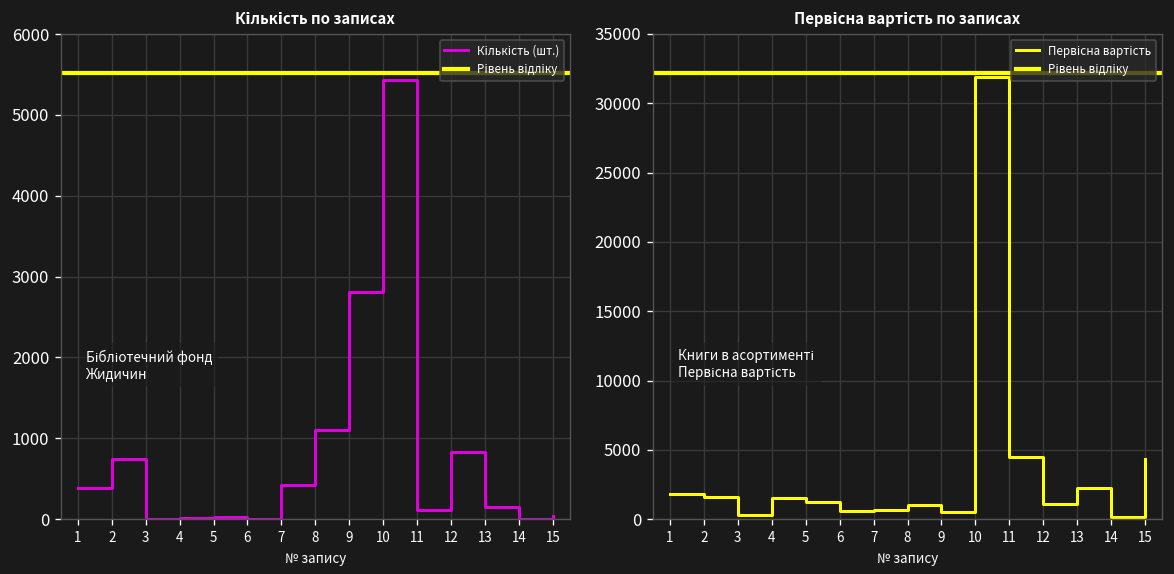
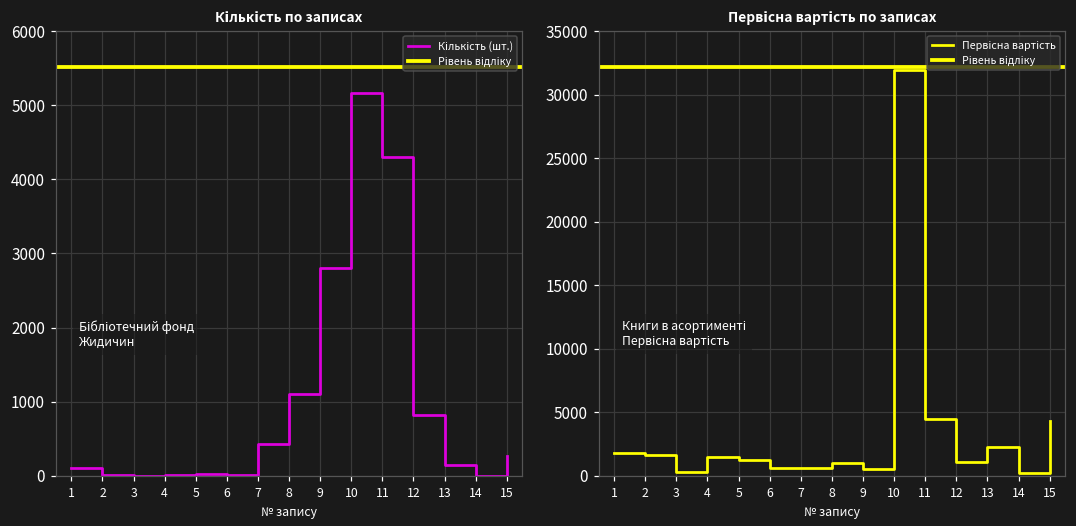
Кількість по записах, Кількість (шт.), 1: 400 -> 100
Кількість по записах, Кількість (шт.), 2: 800 -> 0
Кількість по записах, Кількість (шт.), 10: 5400 -> 5200
Кількість по записах, Кількість (шт.), 11: 100 -> 4300
Кількість по записах, Кількість (шт.), 15: 0 -> 300
